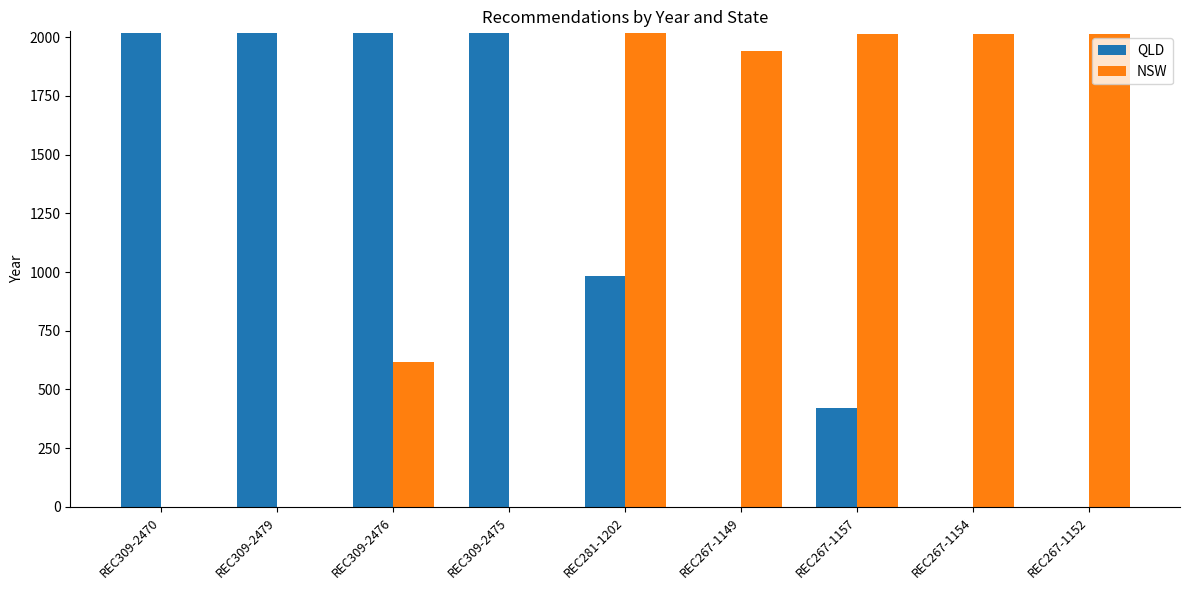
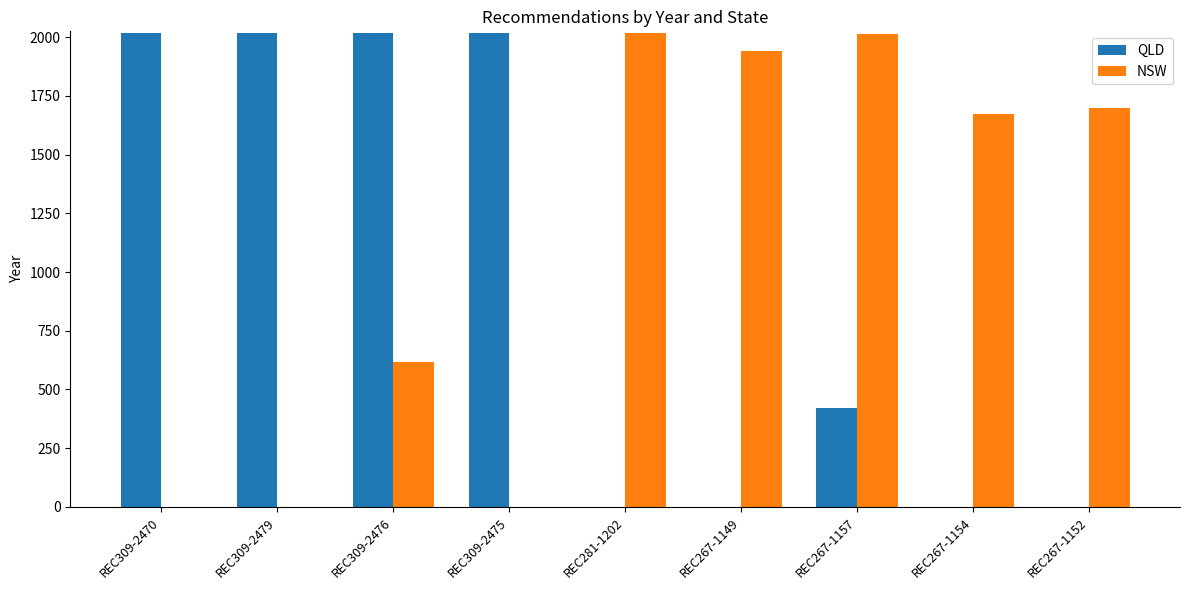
QLD, REC281-1202: 980 -> 0
NSW, REC267-1154: 2020 -> 1670
NSW, REC267-1152: 2020 -> 1700
